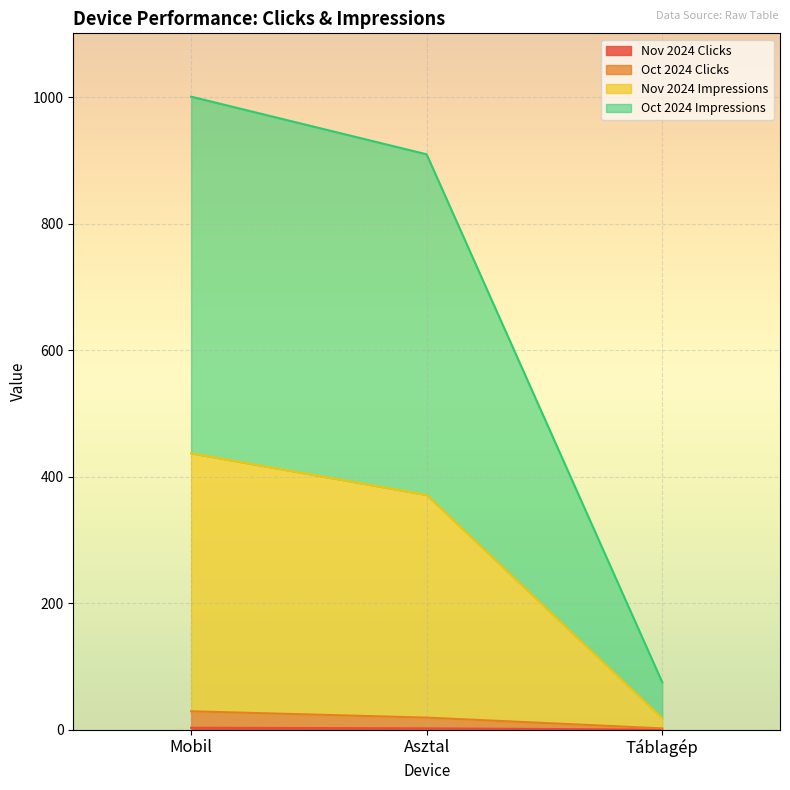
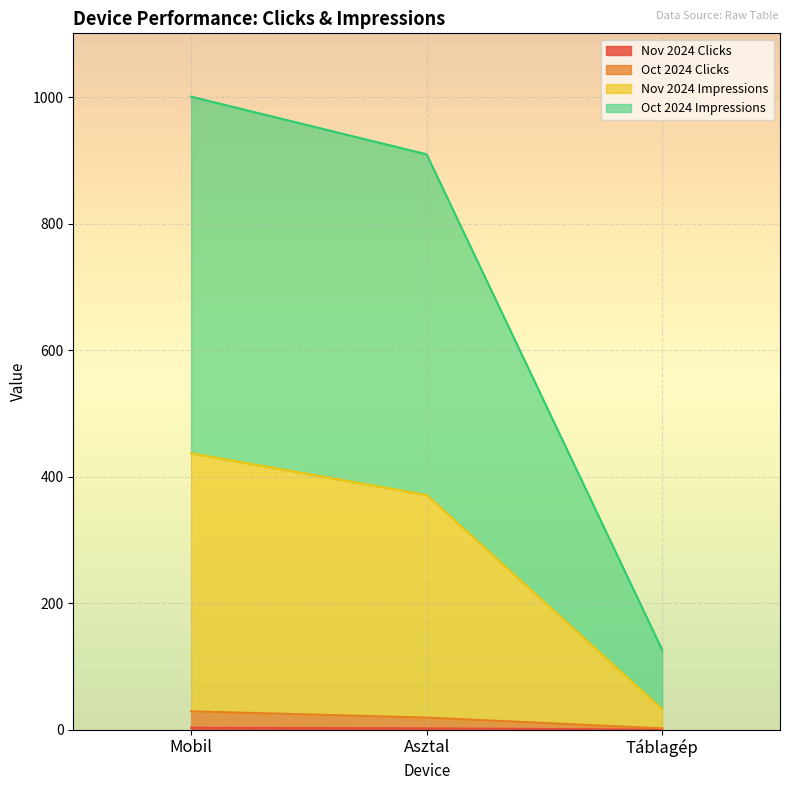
Nov 2024 Impressions, Táblagép: 20 -> 30
Oct 2024 Impressions, Táblagép: 60 -> 90
